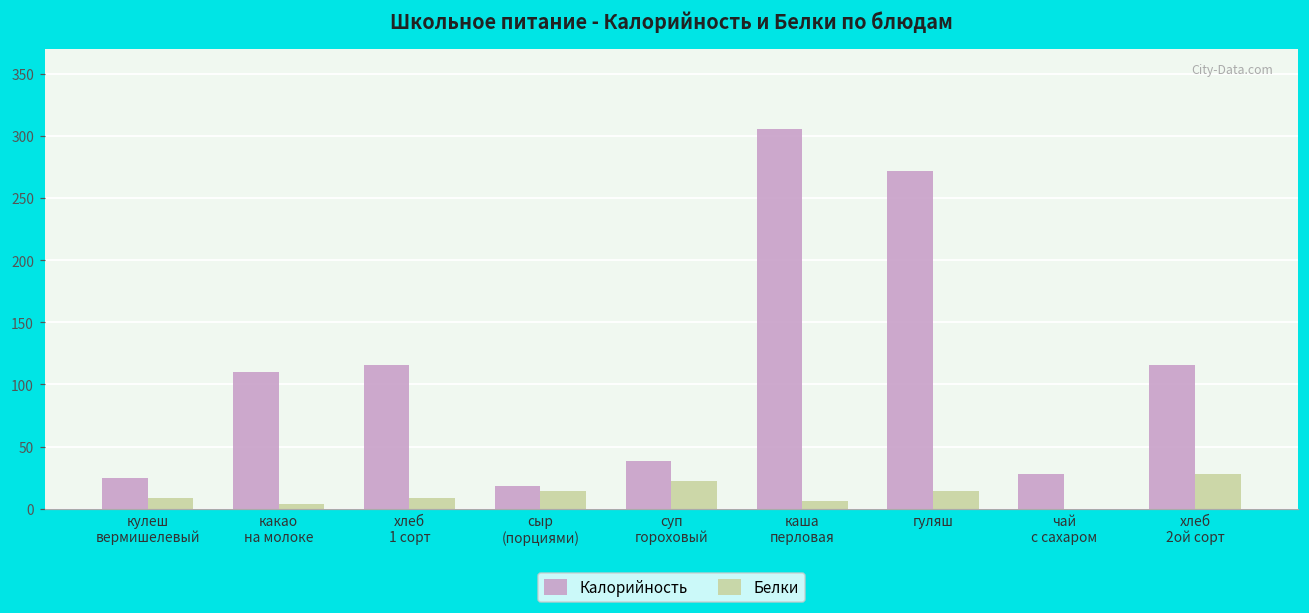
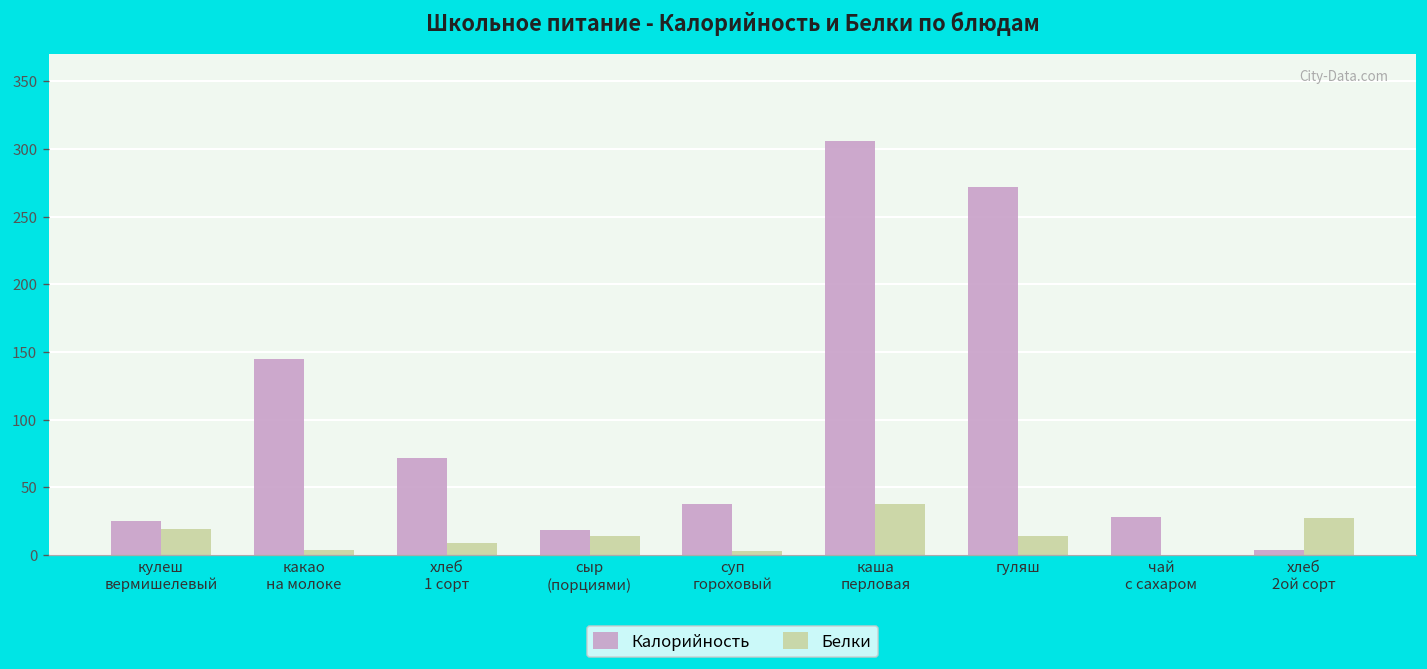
Белки, кулеш вермишелевый: 9 -> 19
Калорийность, какао на молоке: 110 -> 145
Калорийность, хлеб 1 сорт: 116 -> 72
Белки, суп гороховый: 22 -> 3
Белки, каша перловая: 6 -> 38
Калорийность, хлеб 2ой сорт: 116 -> 4
